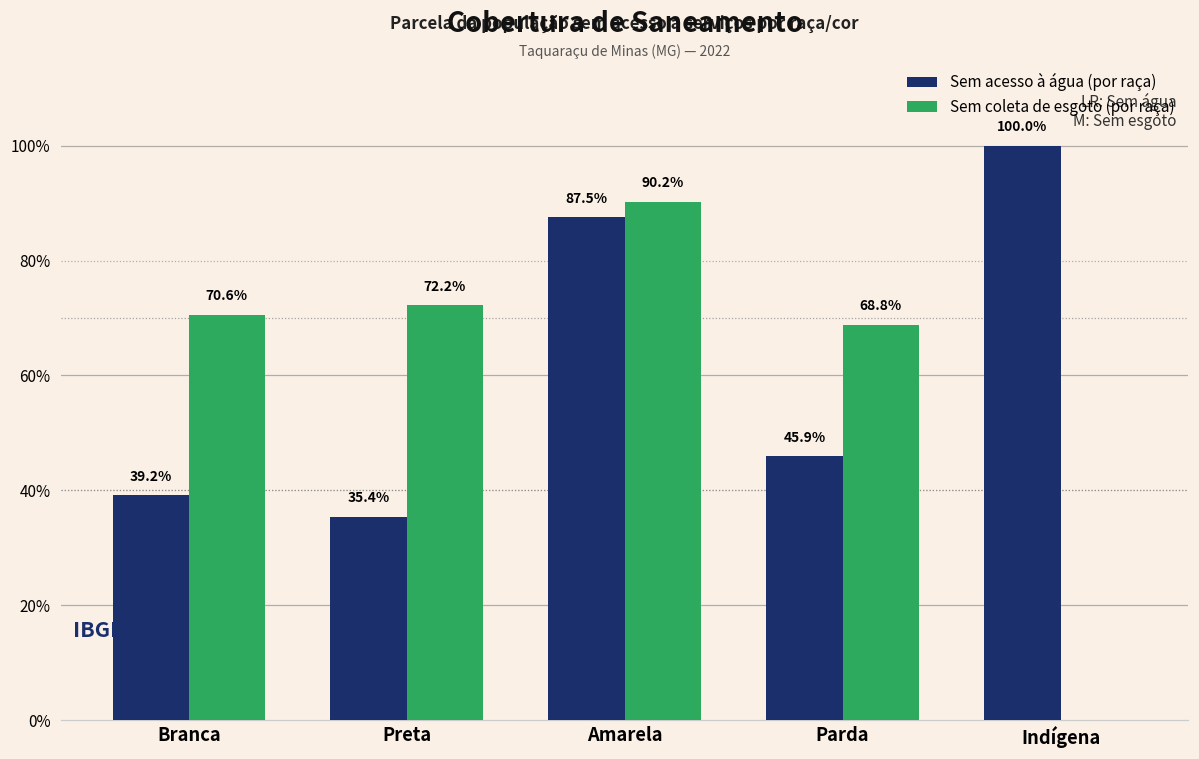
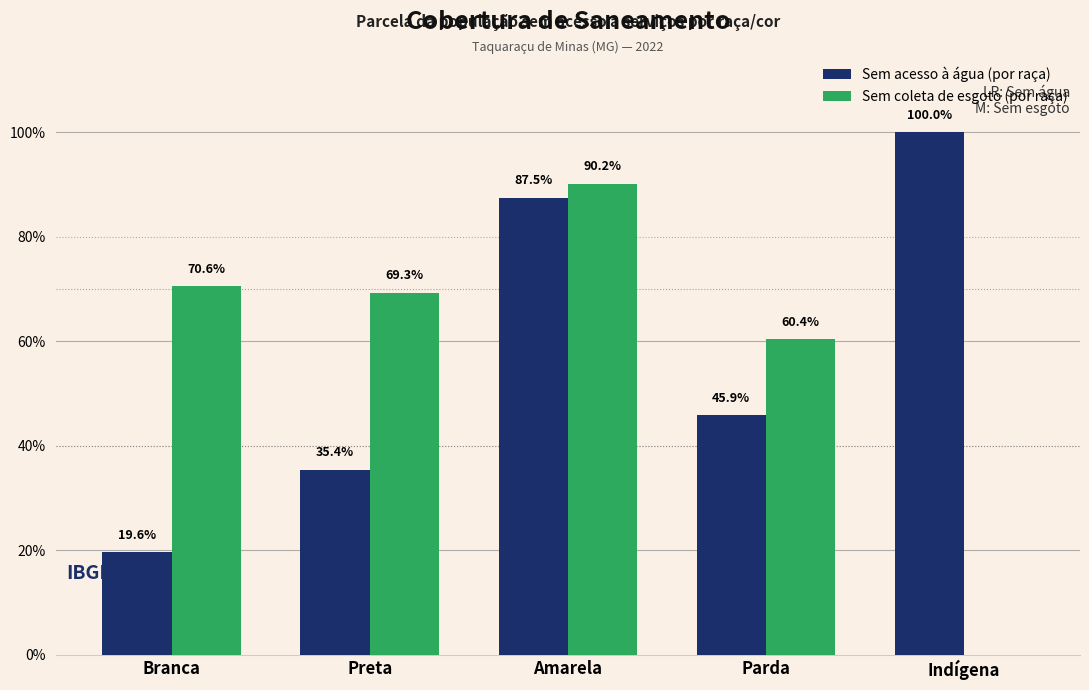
Sem acesso à água (por raça), Branca: 39.2% -> 19.6%
Sem coleta de esgoto (por raça), Preta: 72.2% -> 69.3%
Sem coleta de esgoto (por raça), Parda: 68.8% -> 60.4%
